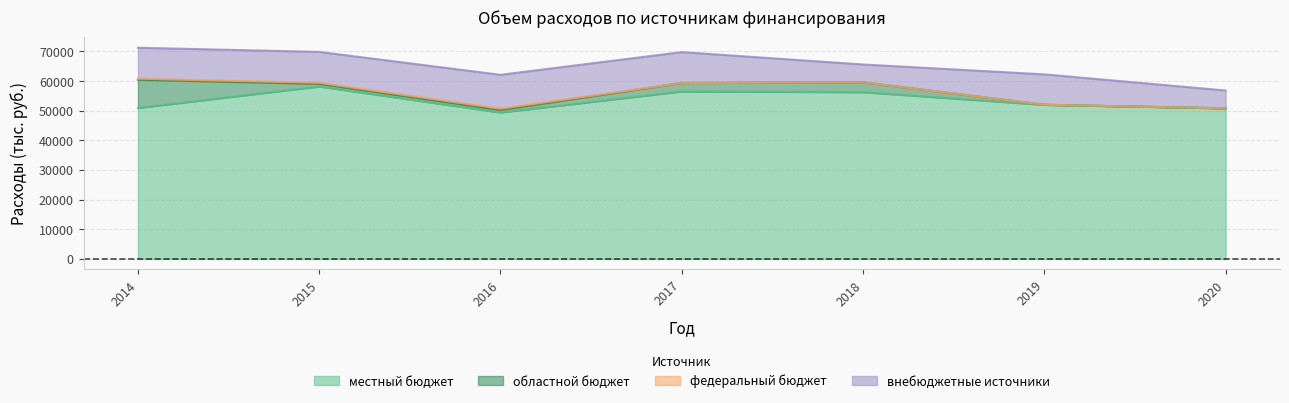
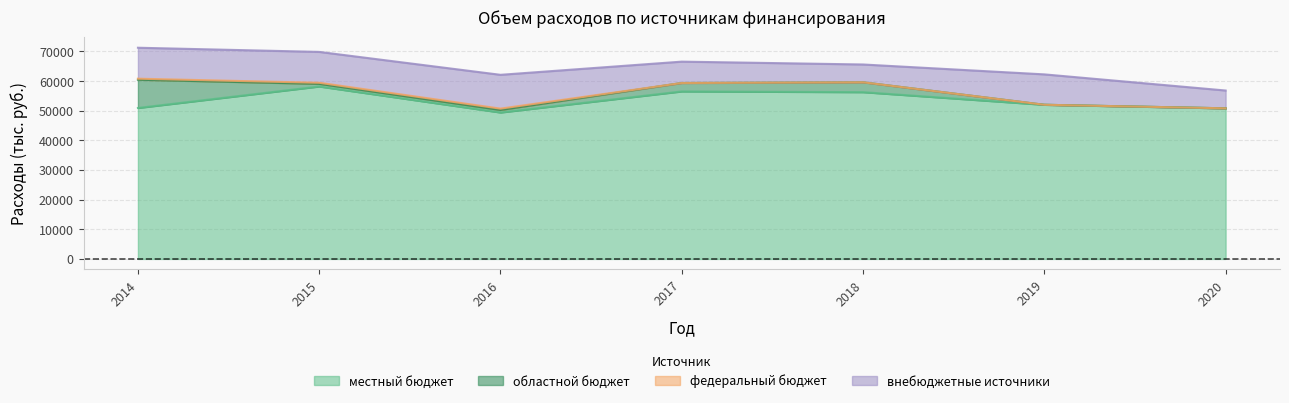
внебюджетные источники, 2017: 10000 -> 7000
